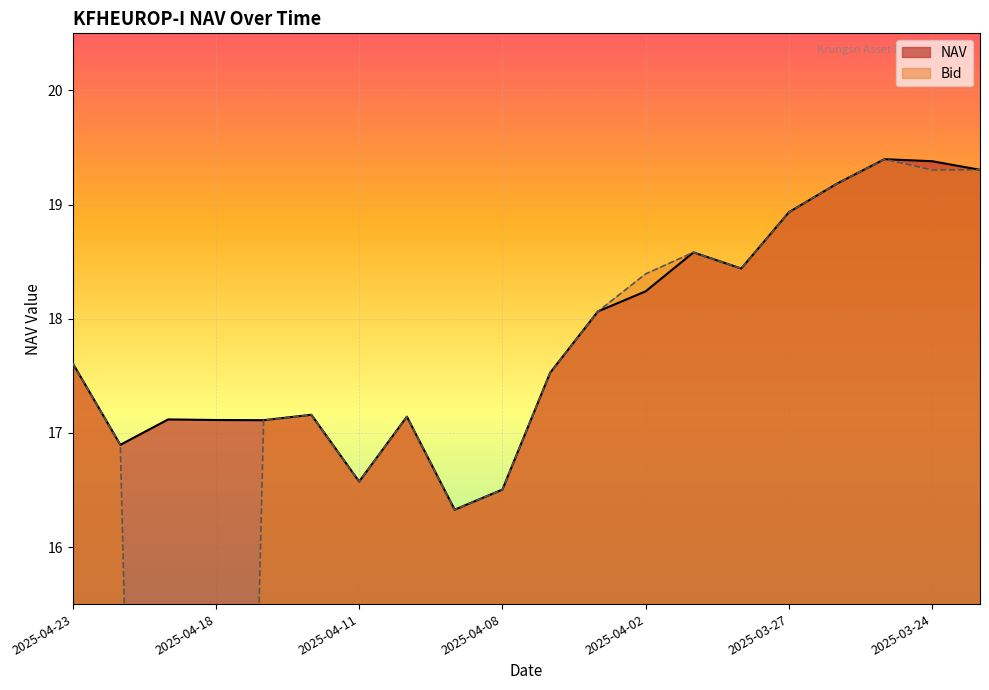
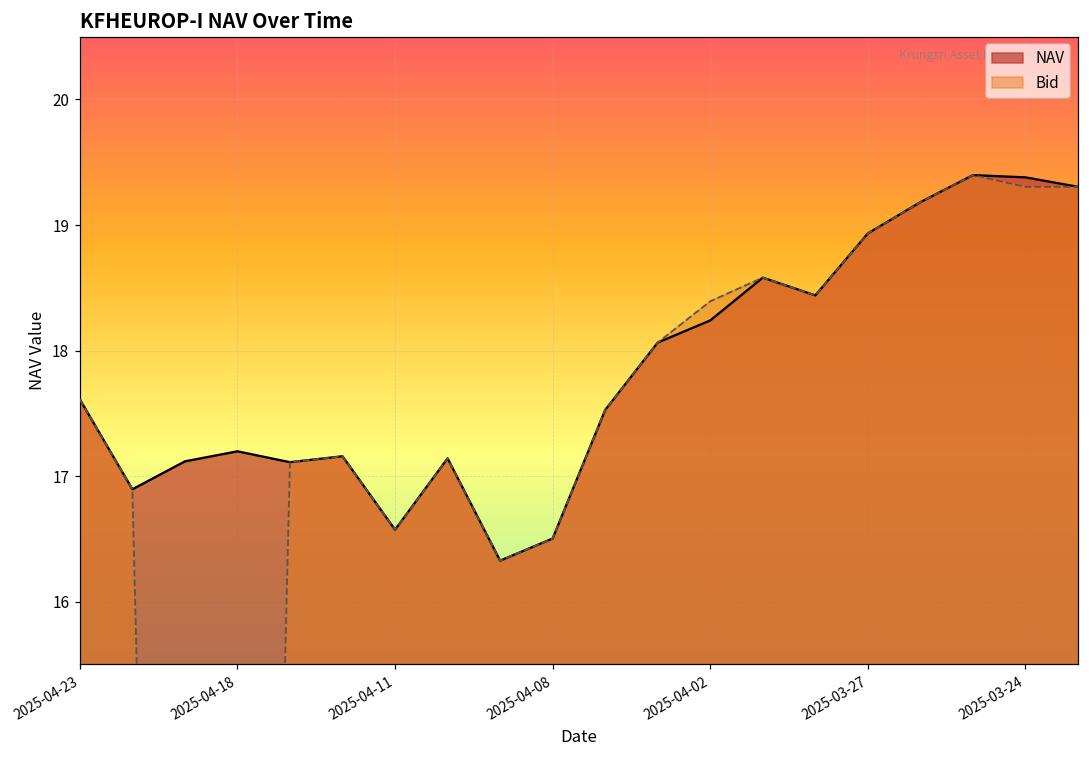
NAV, 2025-04-18: 17.11 -> 17.20
